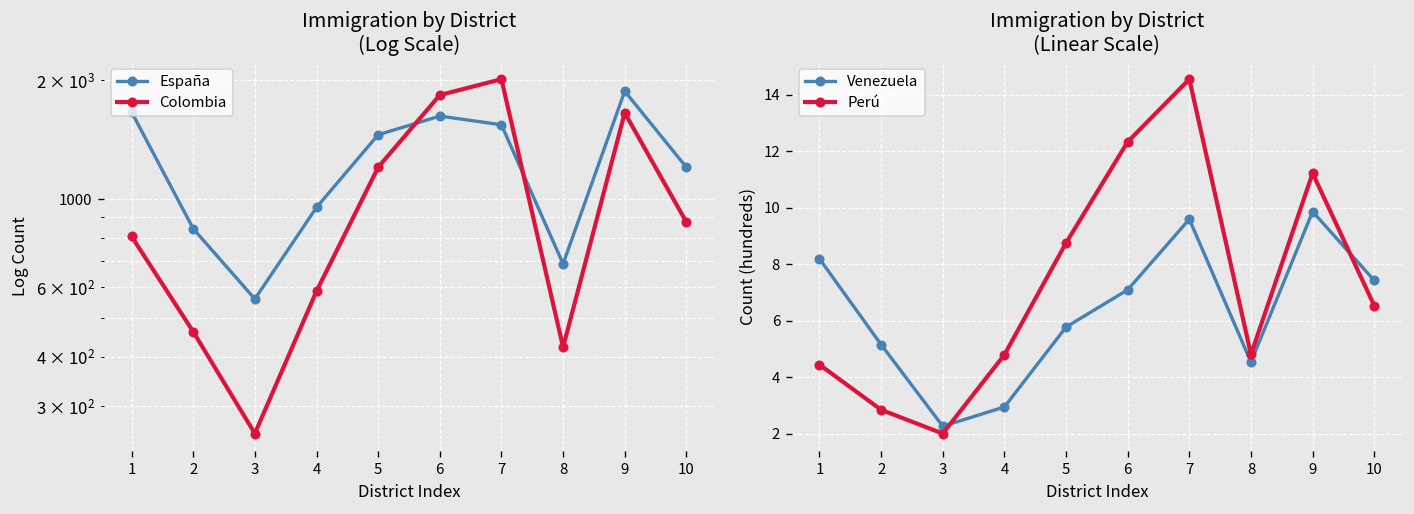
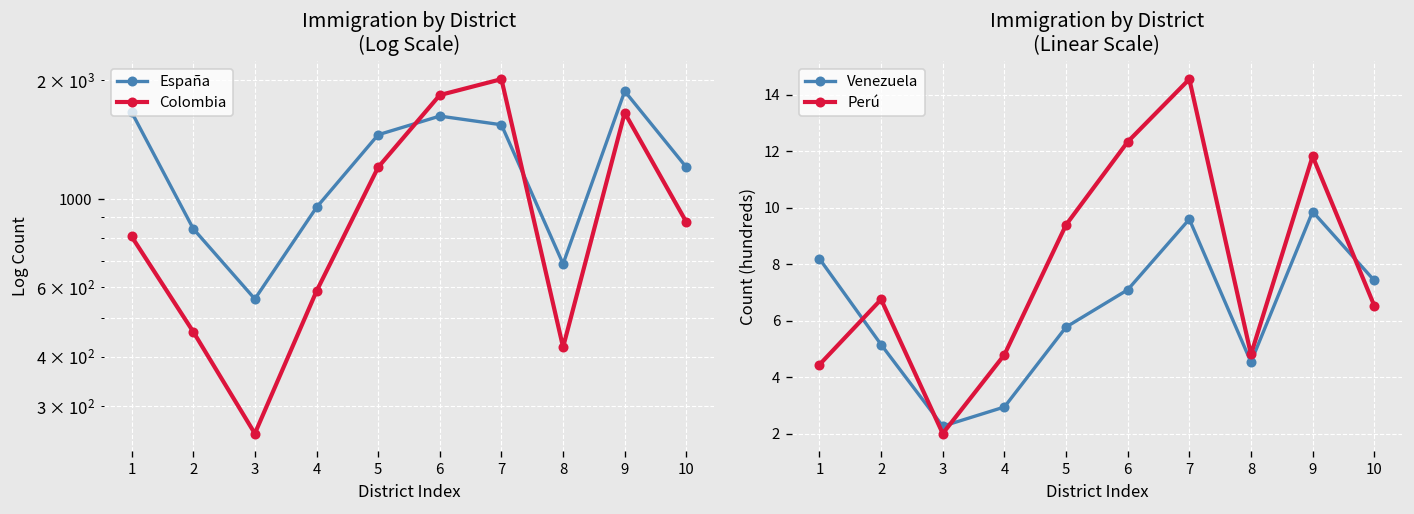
Immigration by District (Linear Scale), Perú, 2: 2.9 -> 6.8
Immigration by District (Linear Scale), Perú, 5: 8.8 -> 9.4
Immigration by District (Linear Scale), Perú, 9: 11.2 -> 11.8
